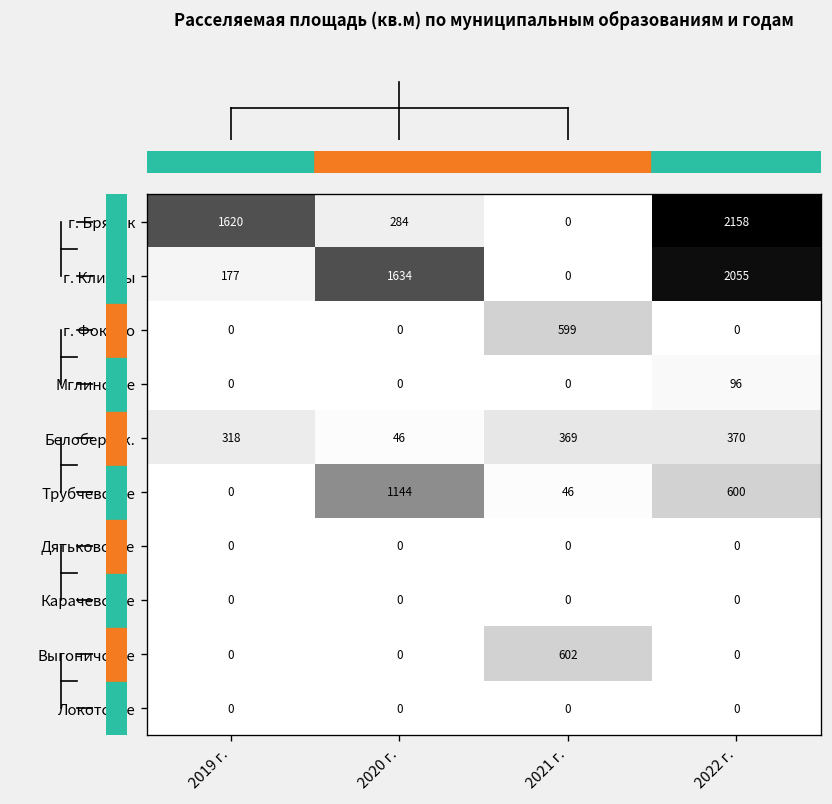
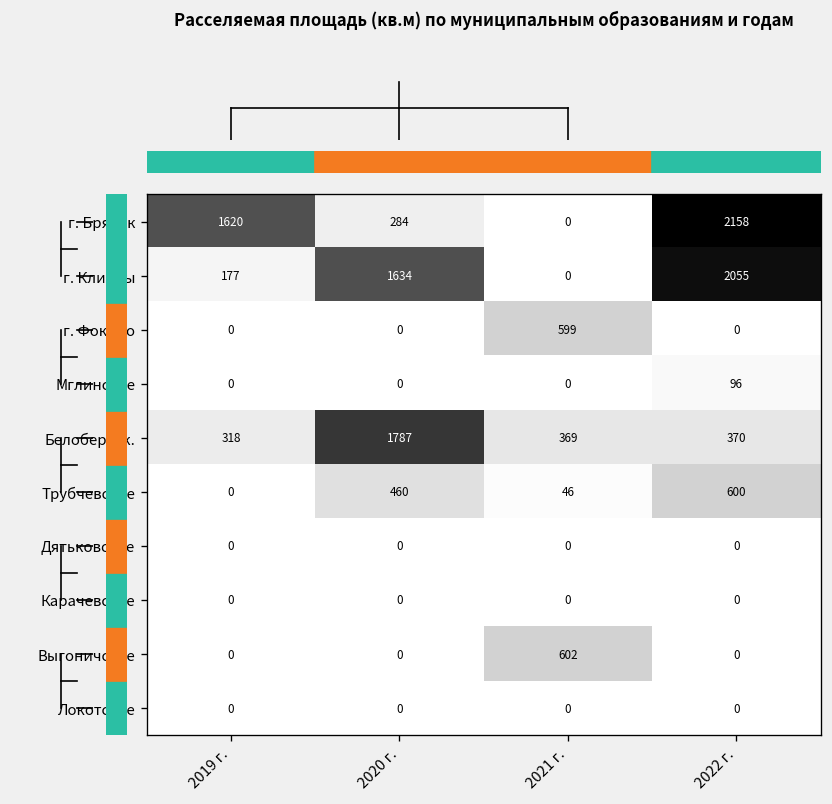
Белоберезк., 2020 г.: 46 -> 1787
Трубчевское, 2020 г.: 1144 -> 460
